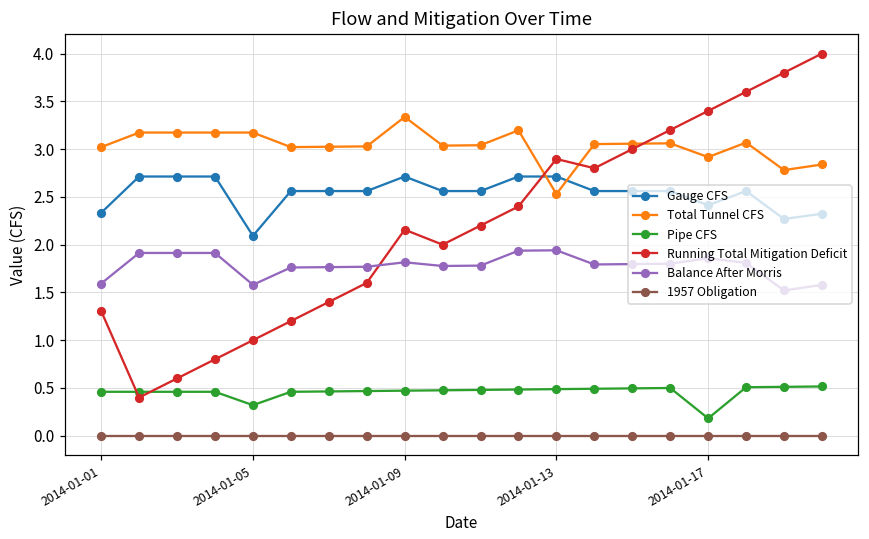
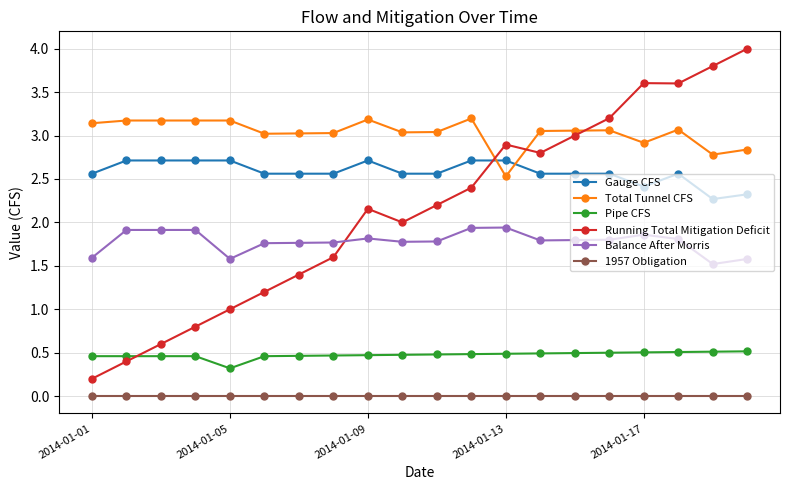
Gauge CFS, 2014-01-01: 2.3 -> 2.6
Total Tunnel CFS, 2014-01-01: 3.0 -> 3.1
Running Total Mitigation Deficit, 2014-01-01: 1.3 -> 0.2
Gauge CFS, 2014-01-05: 2.1 -> 2.7
Total Tunnel CFS, 2014-01-09: 3.3 -> 3.2
Pipe CFS, 2014-01-17: 0.2 -> 0.5
Running Total Mitigation Deficit, 2014-01-17: 3.4 -> 3.6
